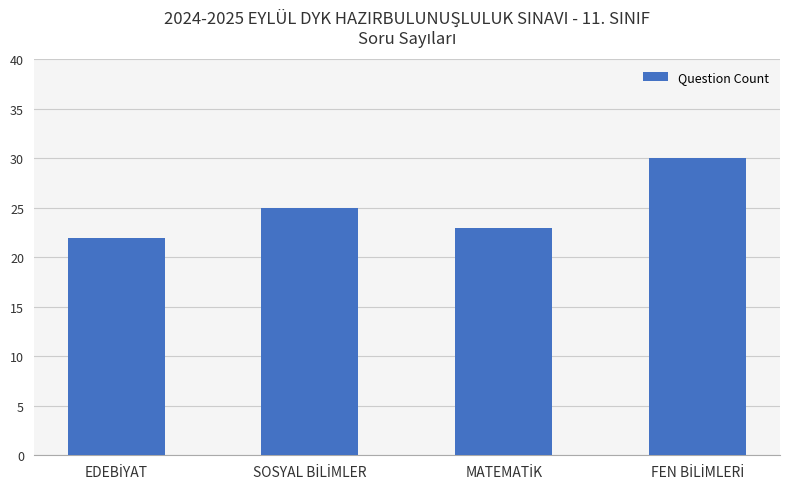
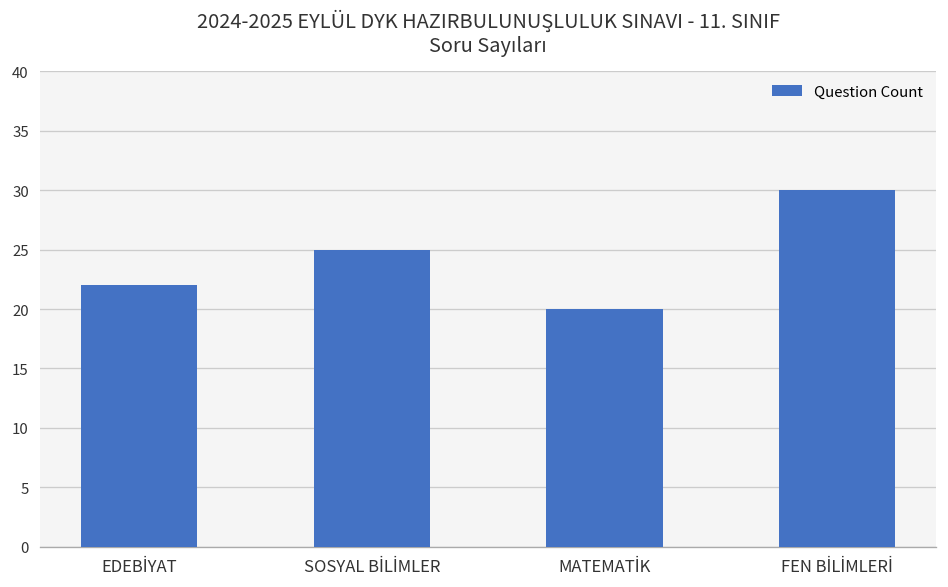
MATEMATİK: 23 -> 20
